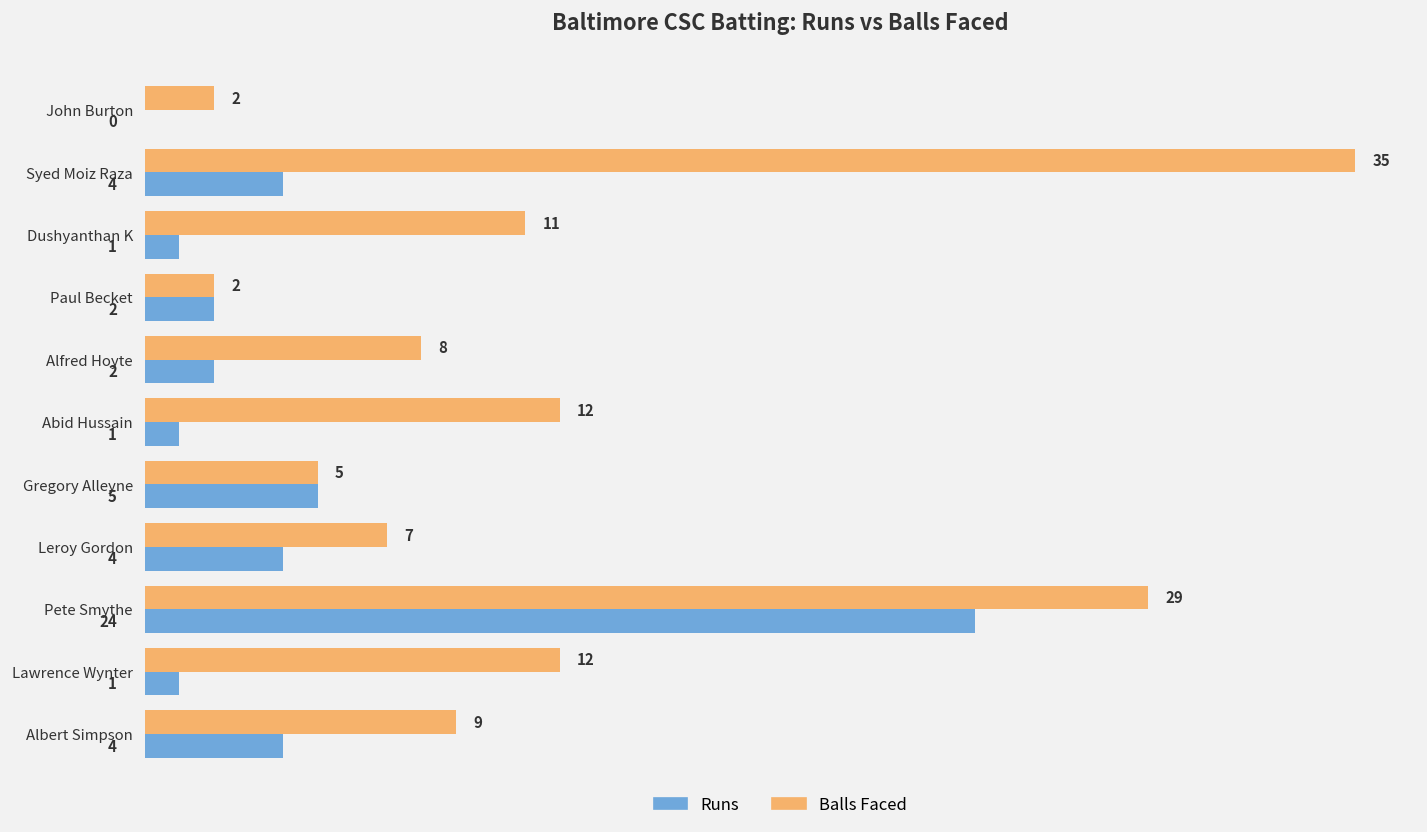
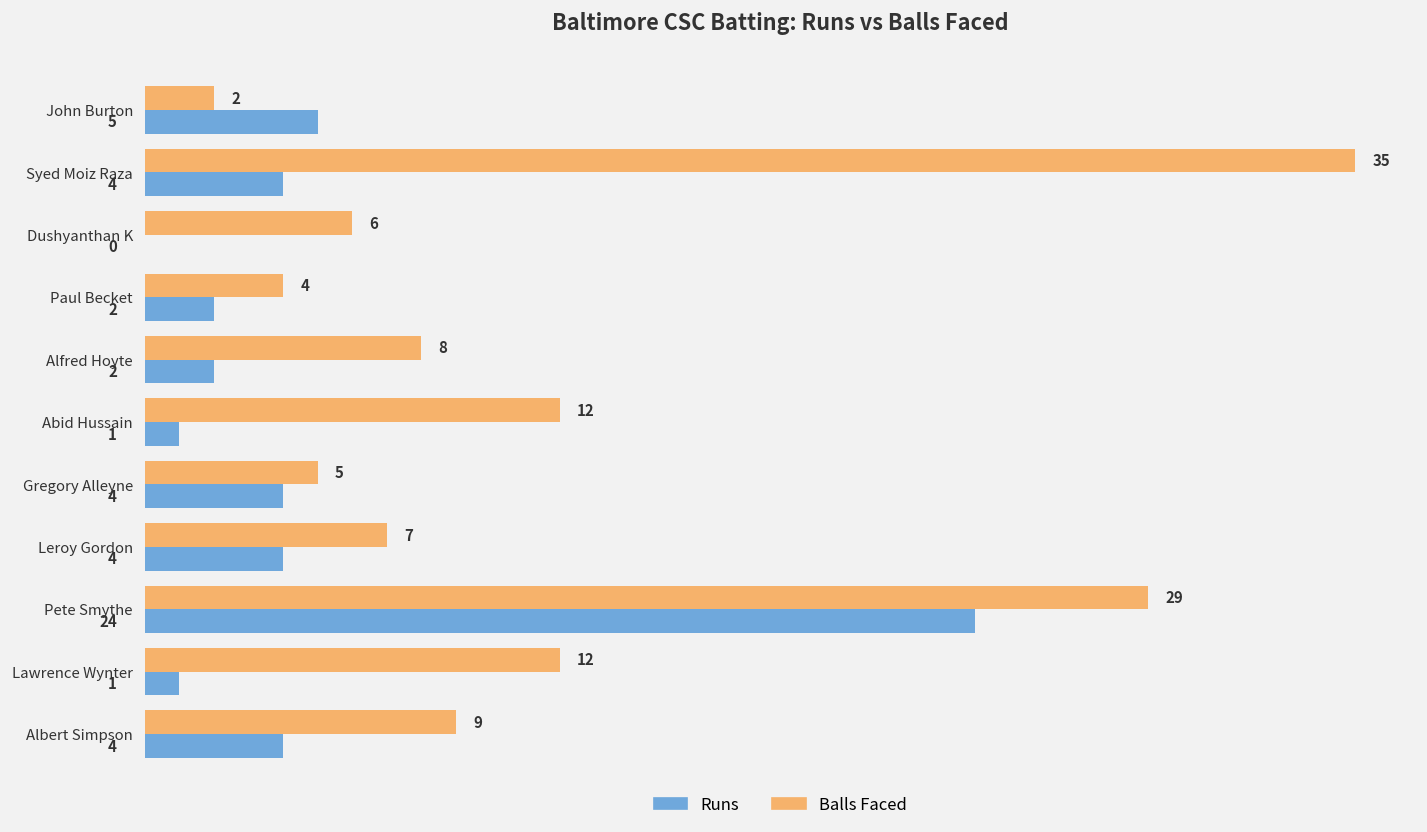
Runs, John Burton: 0 -> 5
Balls Faced, Dushyanthan K: 11 -> 6
Runs, Dushyanthan K: 1 -> 0
Balls Faced, Paul Becket: 2 -> 4
Runs, Gregory Alleyne: 5 -> 4
